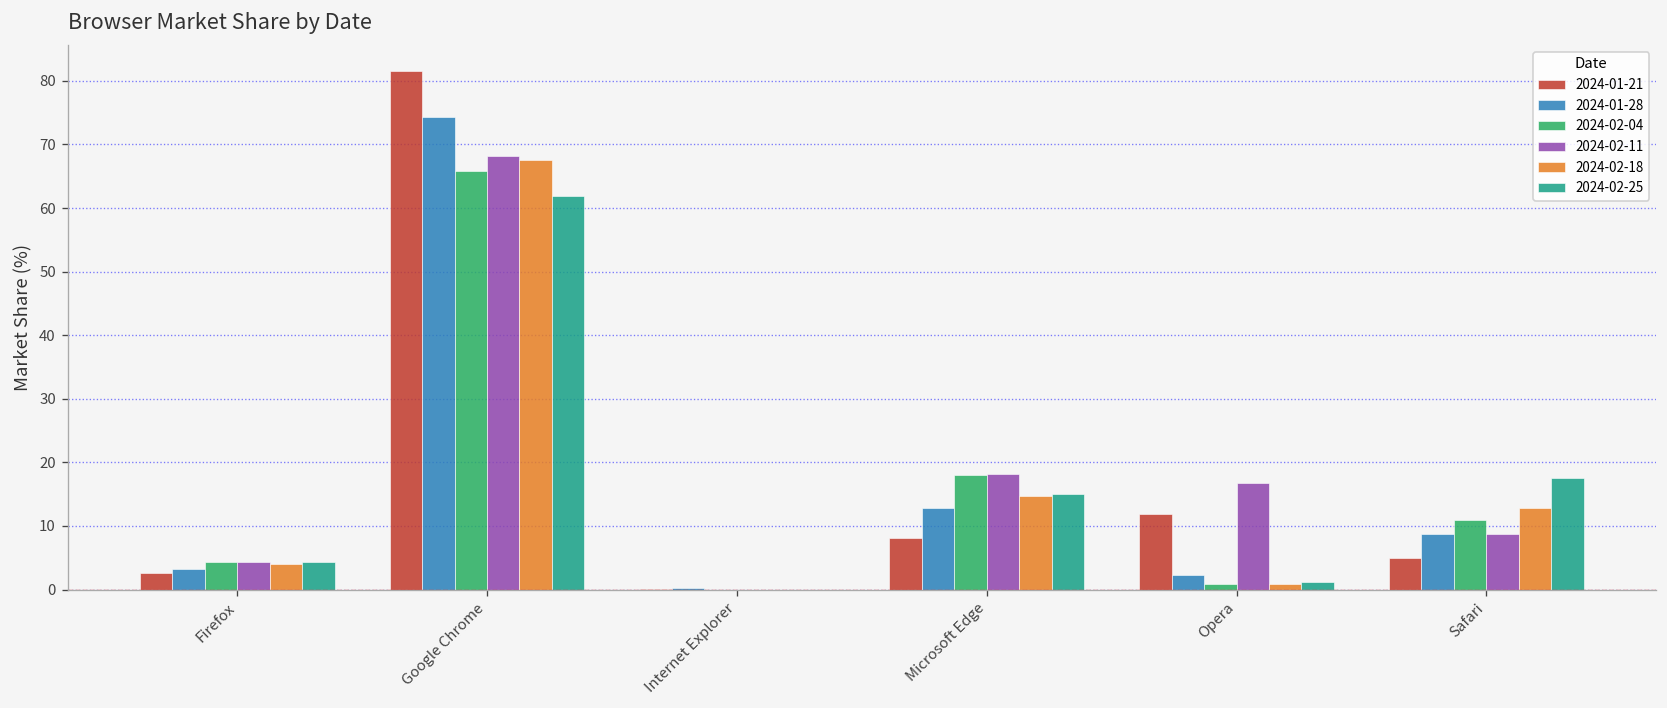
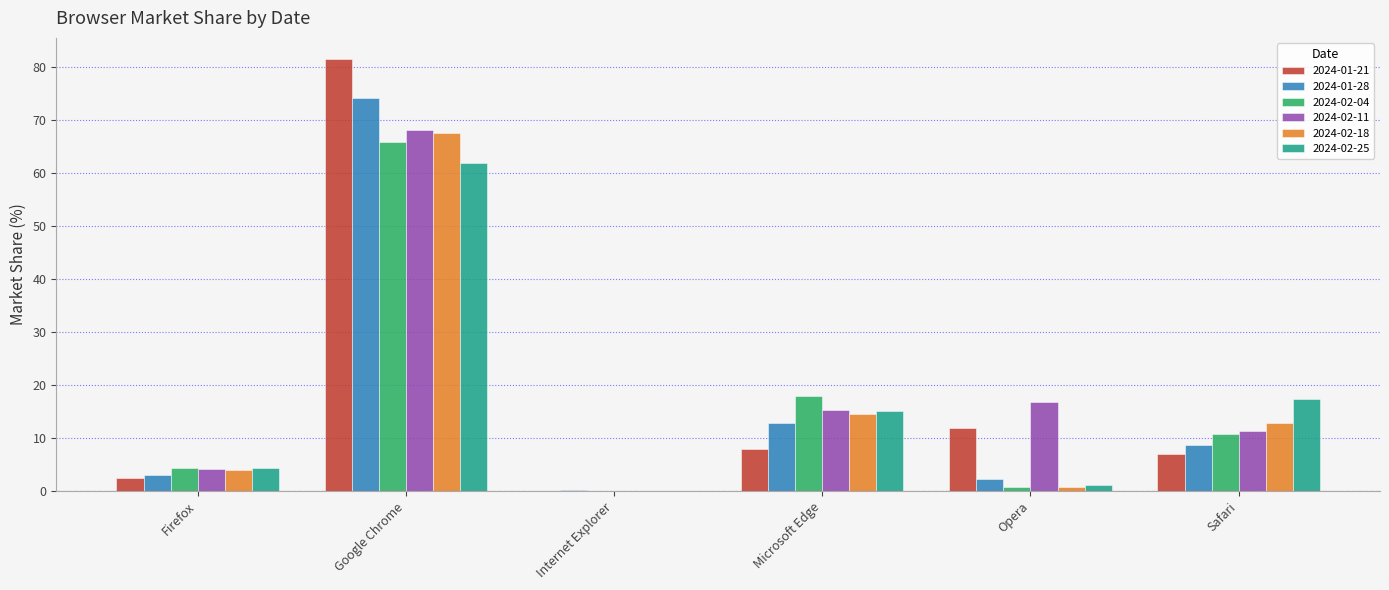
2024-02-11, Microsoft Edge: 18 -> 15
2024-01-21, Safari: 5 -> 7
2024-02-11, Safari: 9 -> 11
